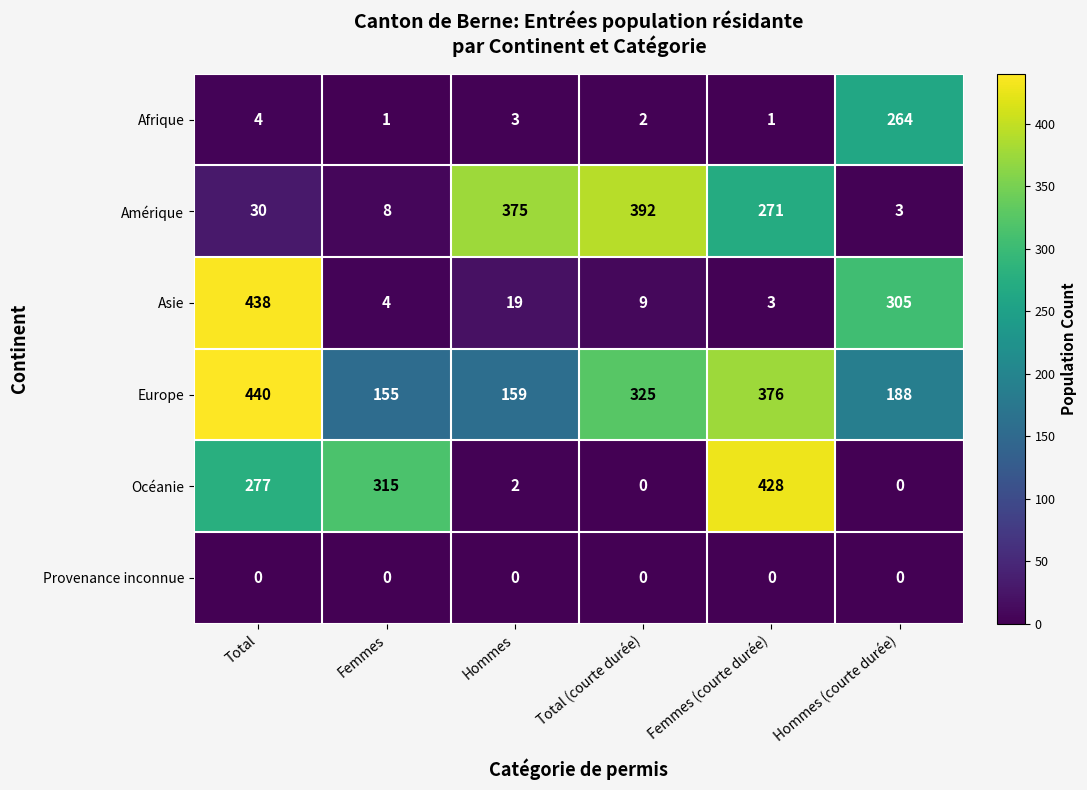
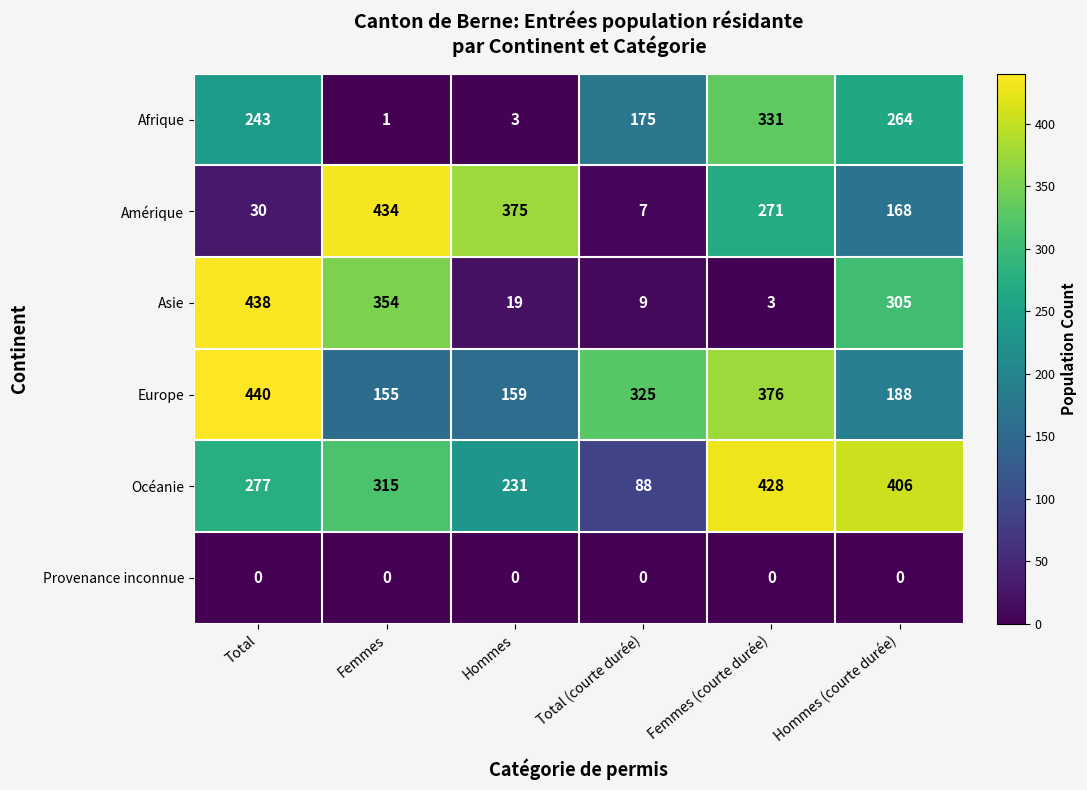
Afrique, Total: 4 -> 243
Afrique, Total (courte durée): 2 -> 175
Afrique, Femmes (courte durée): 1 -> 331
Amérique, Femmes: 8 -> 434
Amérique, Total (courte durée): 392 -> 7
Amérique, Hommes (courte durée): 3 -> 168
Asie, Femmes: 4 -> 354
Océanie, Hommes: 2 -> 231
Océanie, Total (courte durée): 0 -> 88
Océanie, Hommes (courte durée): 0 -> 406
